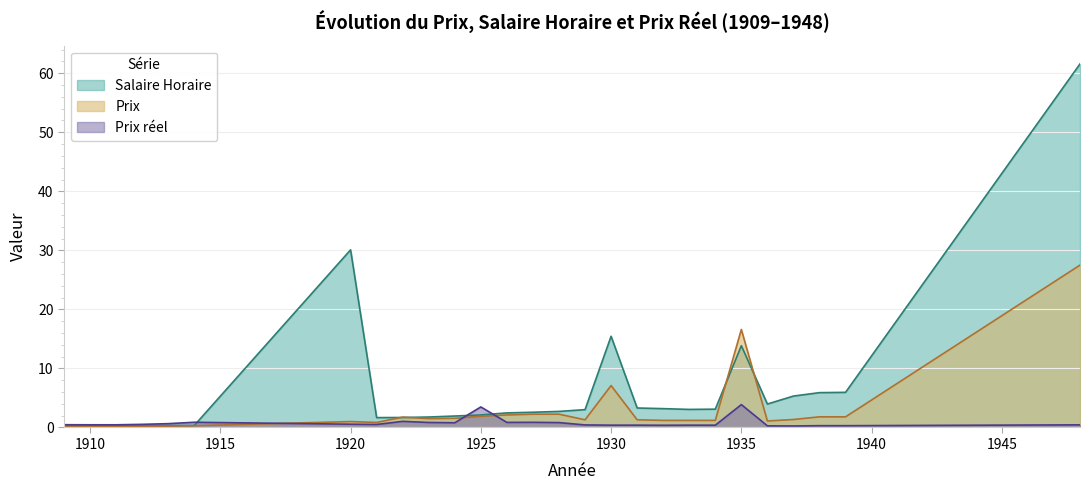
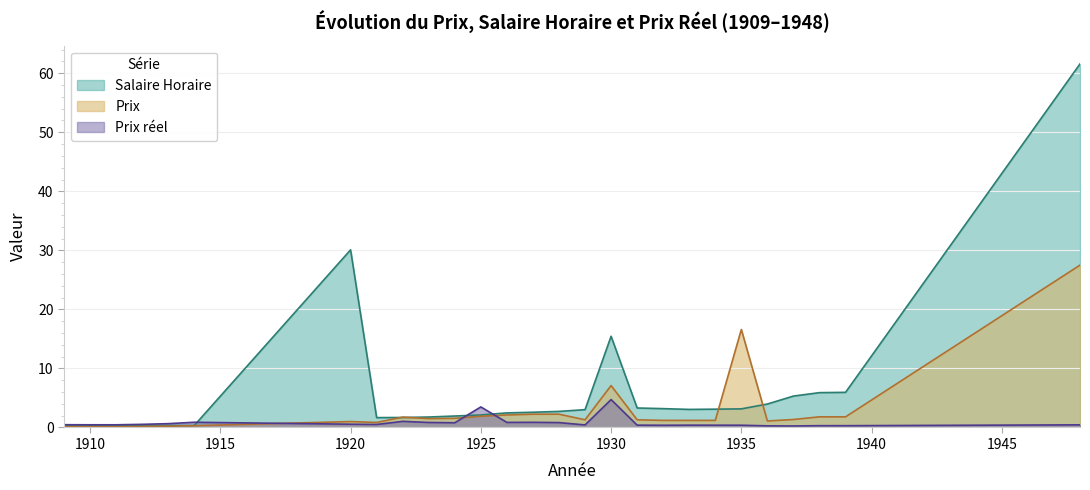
Prix réel, 1930: 0 -> 5
Salaire Horaire, 1935: 14 -> 3
Prix réel, 1935: 4 -> 0
